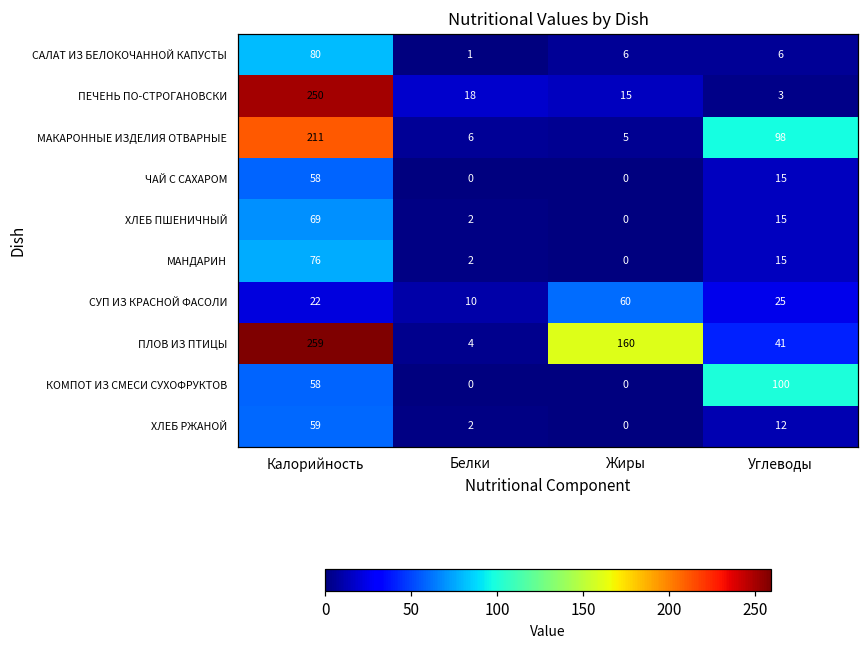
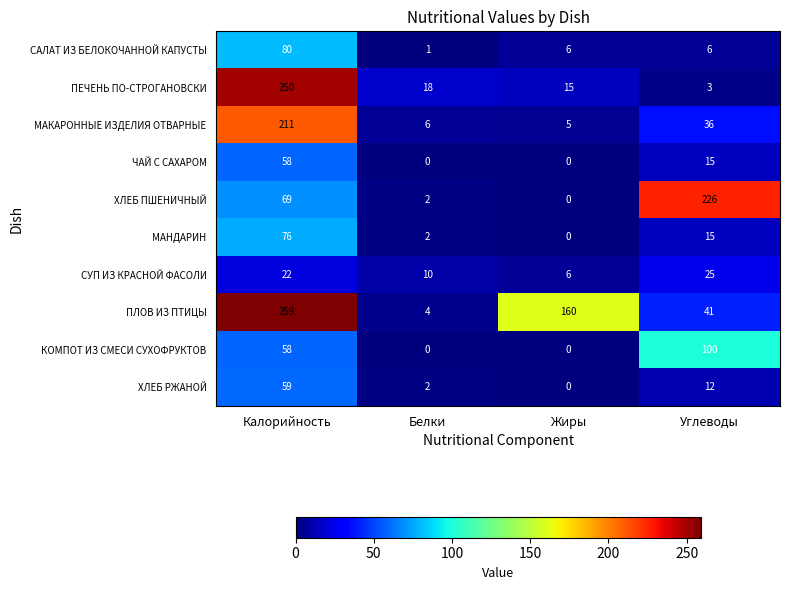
МАКАРОННЫЕ ИЗДЕЛИЯ ОТВАРНЫЕ, Углеводы: 98 -> 36
ХЛЕБ ПШЕНИЧНЫЙ, Углеводы: 15 -> 226
СУП ИЗ КРАСНОЙ ФАСОЛИ, Жиры: 60 -> 6
